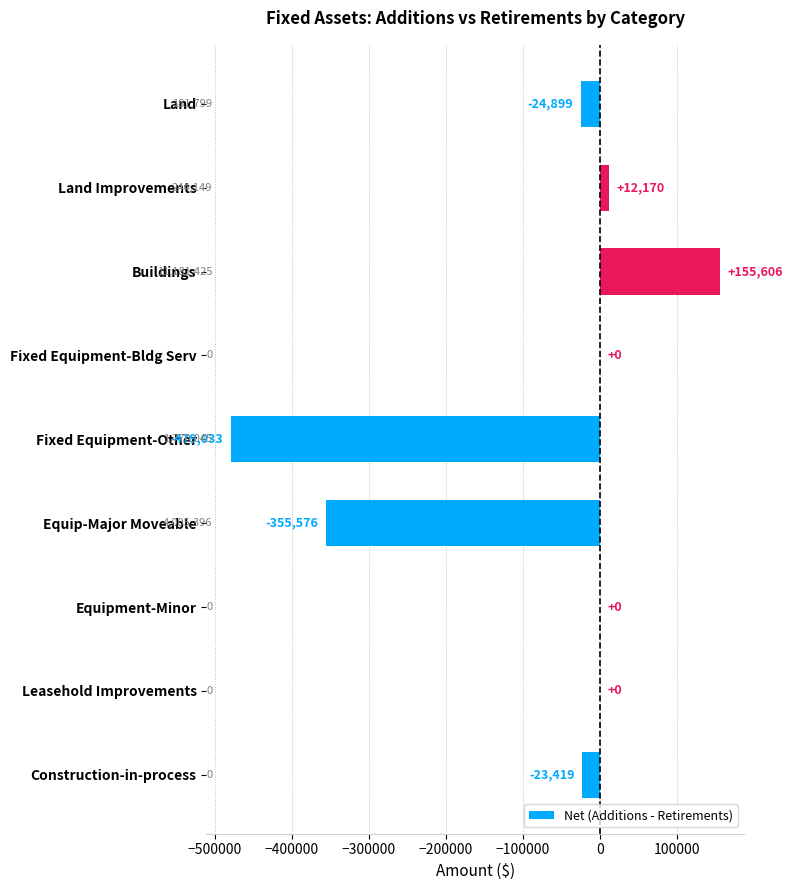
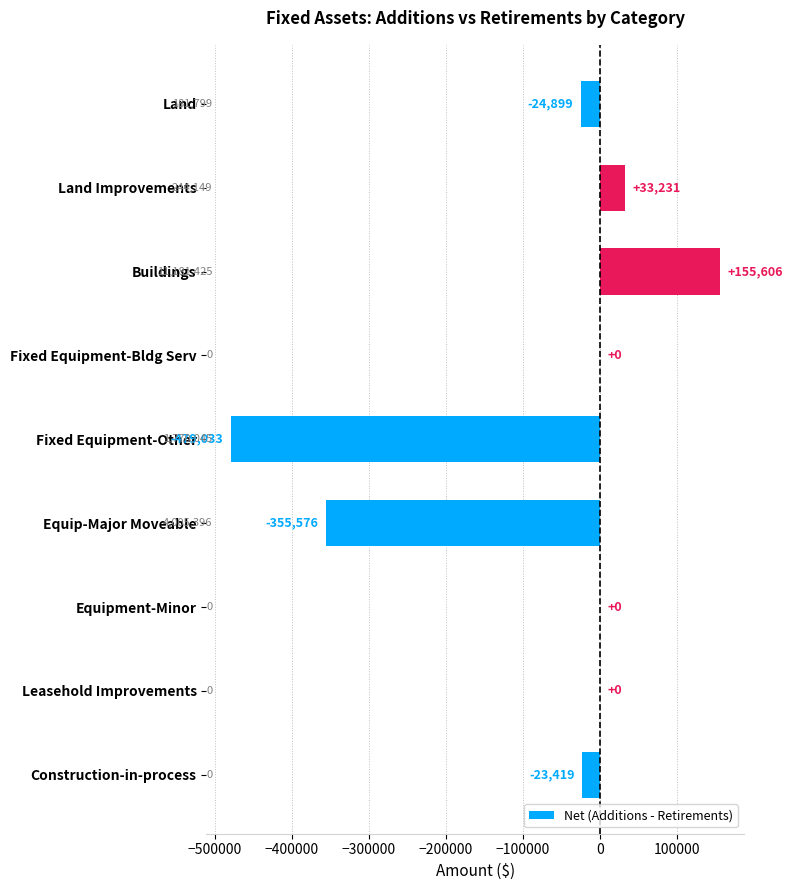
Land Improvements: +12,170 -> +33,231
